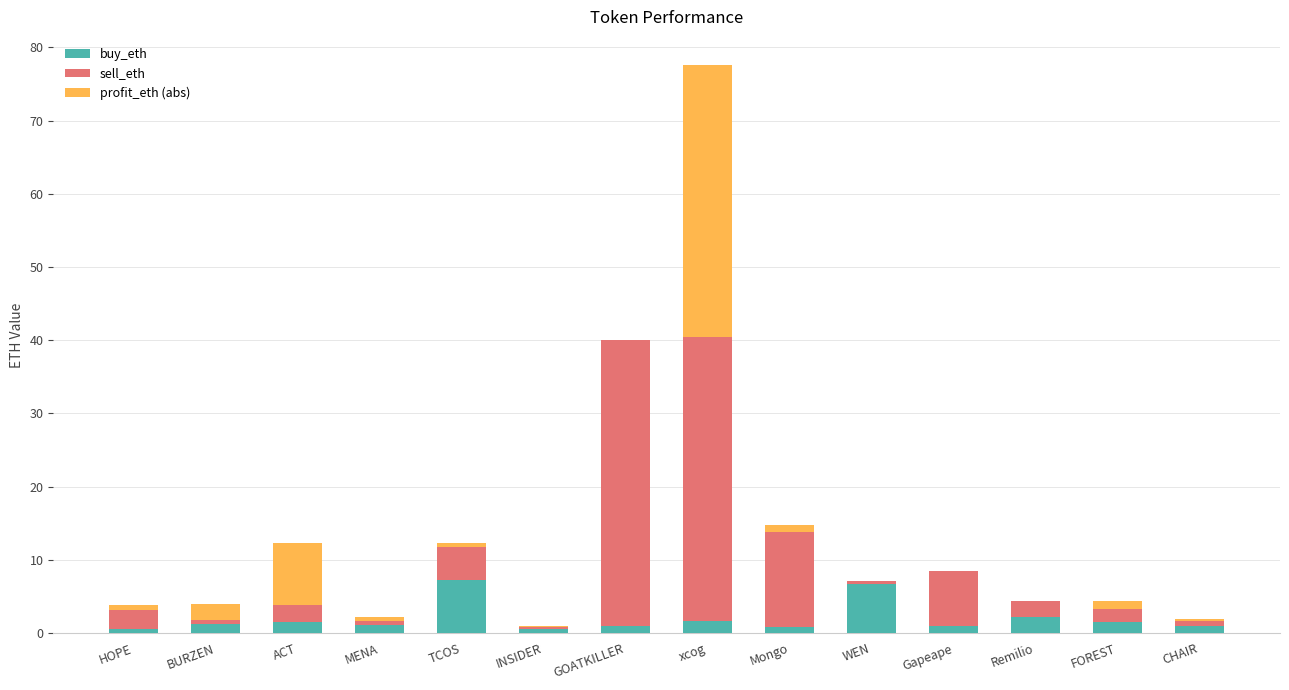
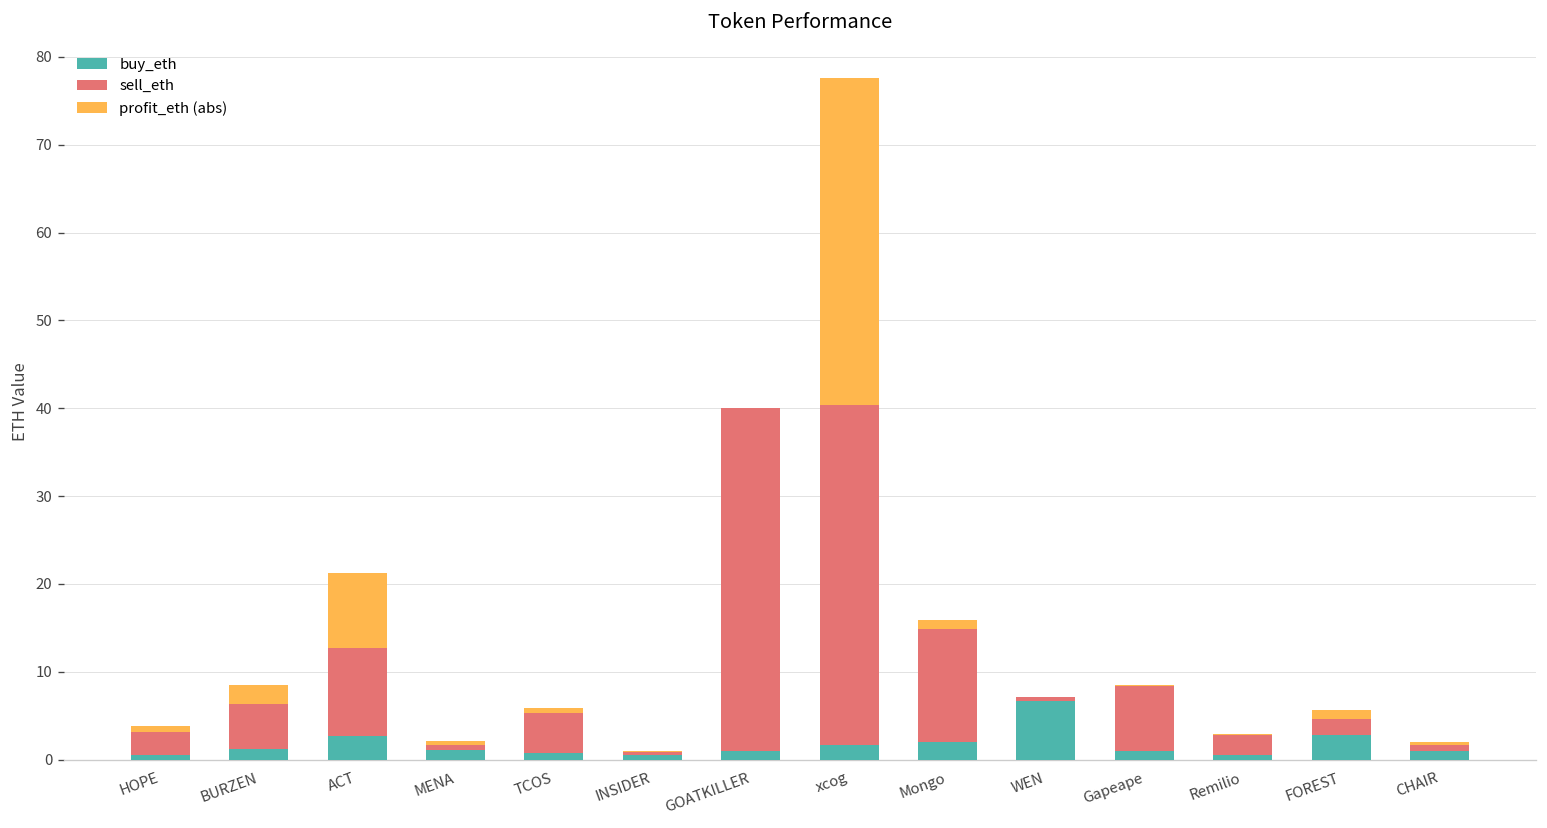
sell_eth, BURZEN: 1 -> 5
buy_eth, ACT: 2 -> 3
sell_eth, ACT: 2 -> 10
buy_eth, TCOS: 7 -> 1
buy_eth, Mongo: 1 -> 2
buy_eth, Remilio: 2 -> 1
buy_eth, FOREST: 1 -> 3
